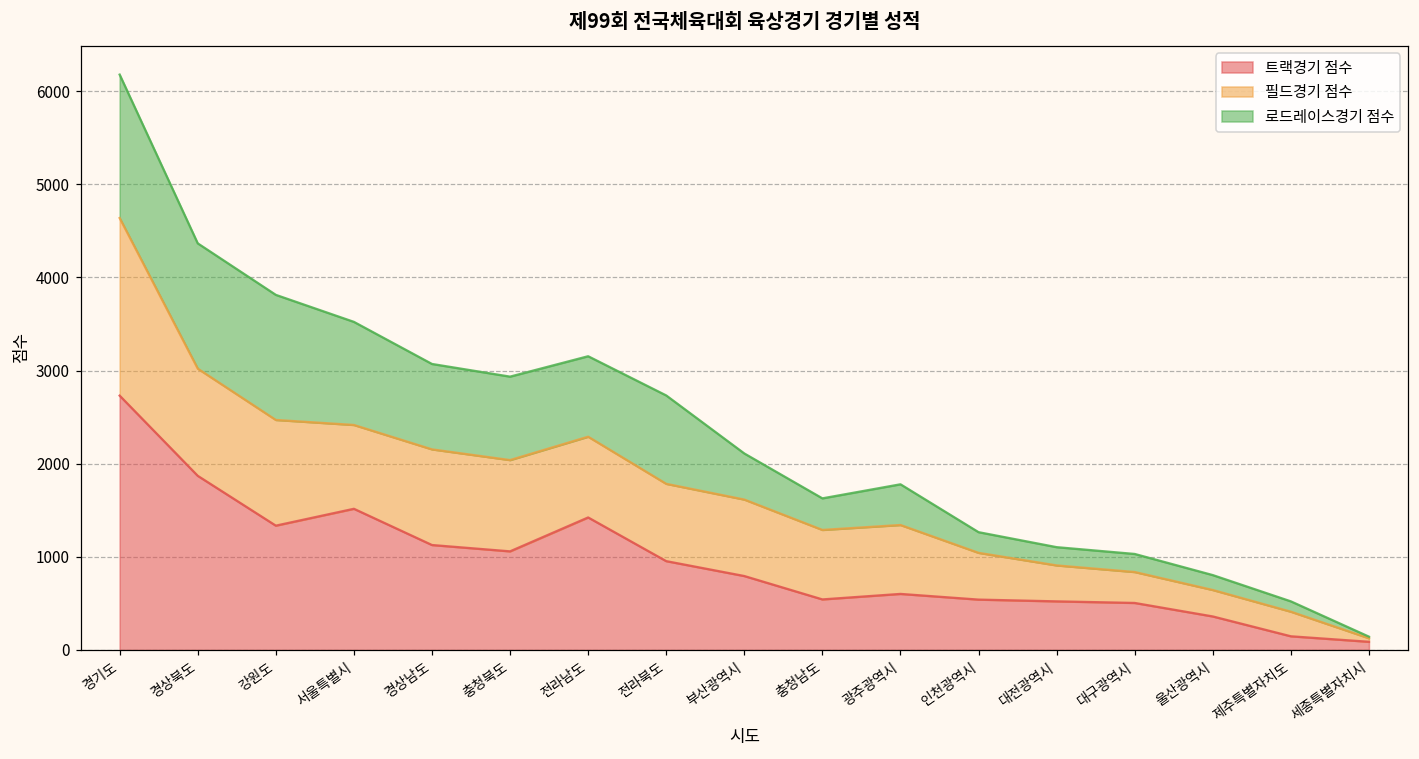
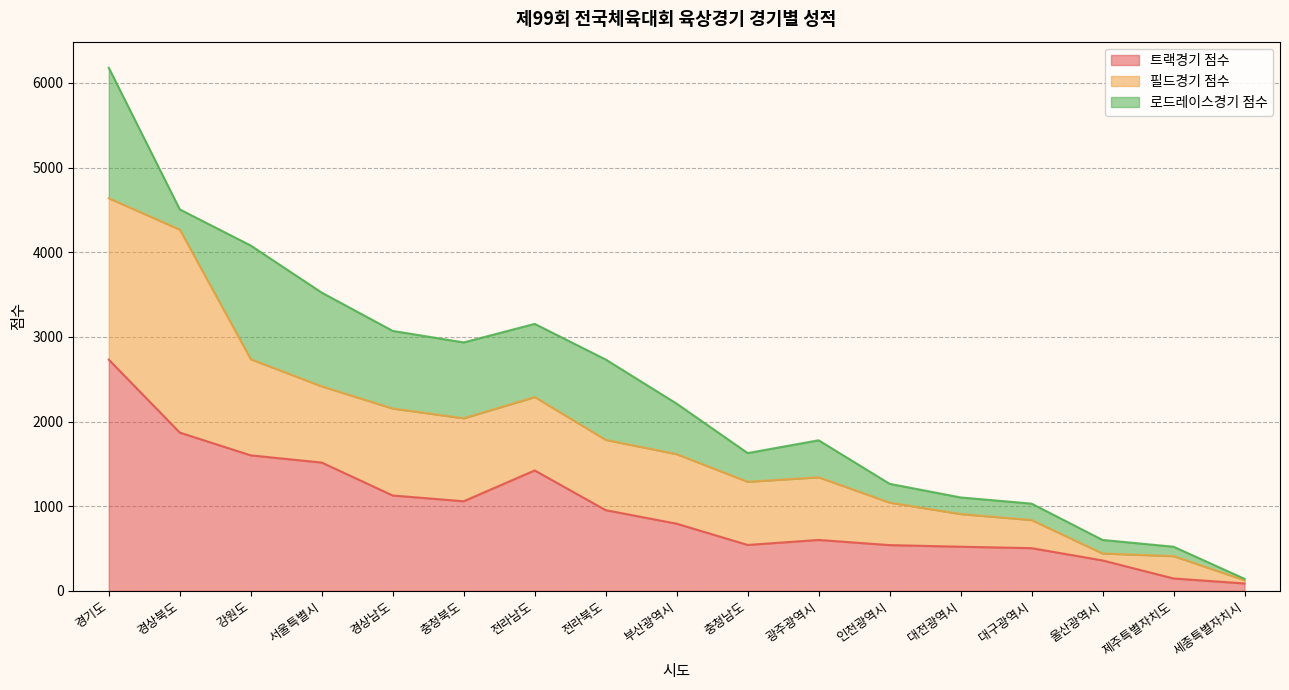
필드경기 점수, 경상북도: 1200 -> 2400
로드레이스경기 점수, 경상북도: 1300 -> 200
트랙경기 점수, 강원도: 1300 -> 1600
로드레이스경기 점수, 부산광역시: 500 -> 600
필드경기 점수, 울산광역시: 300 -> 100
